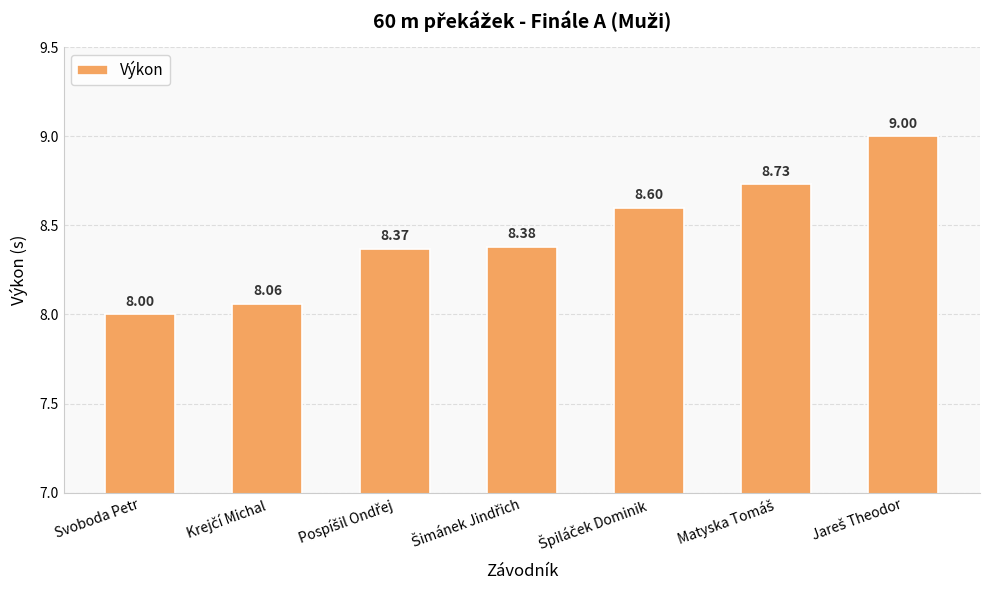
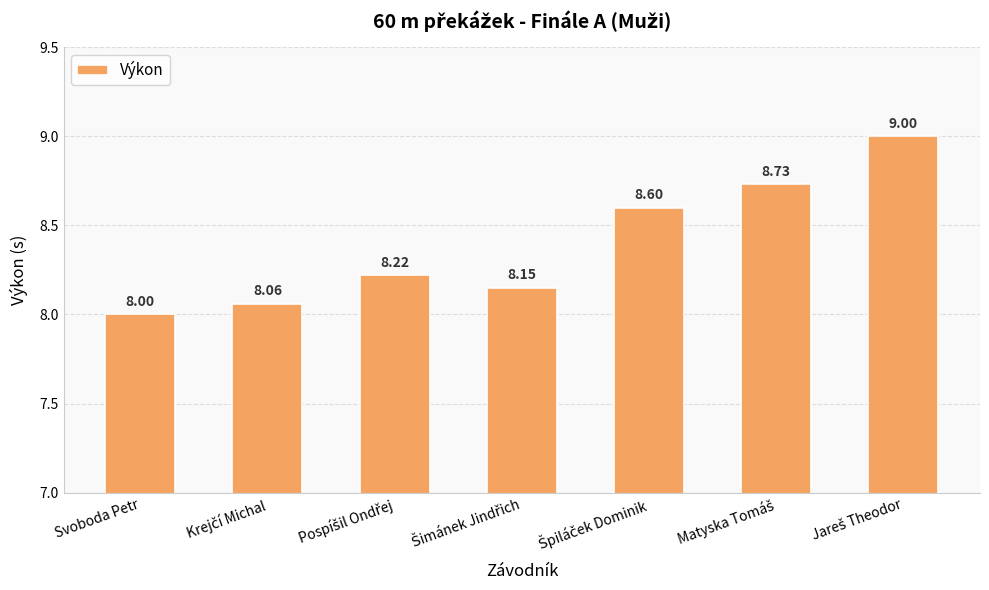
Pospíšil Ondřej: 8.37 -> 8.22
Šimánek Jindřich: 8.38 -> 8.15
